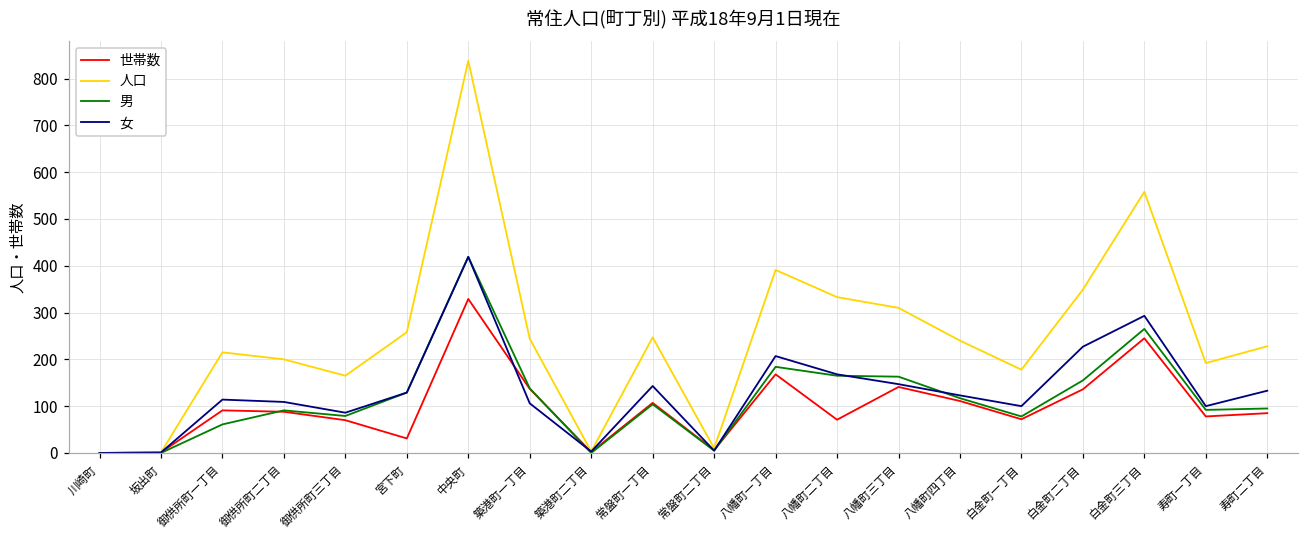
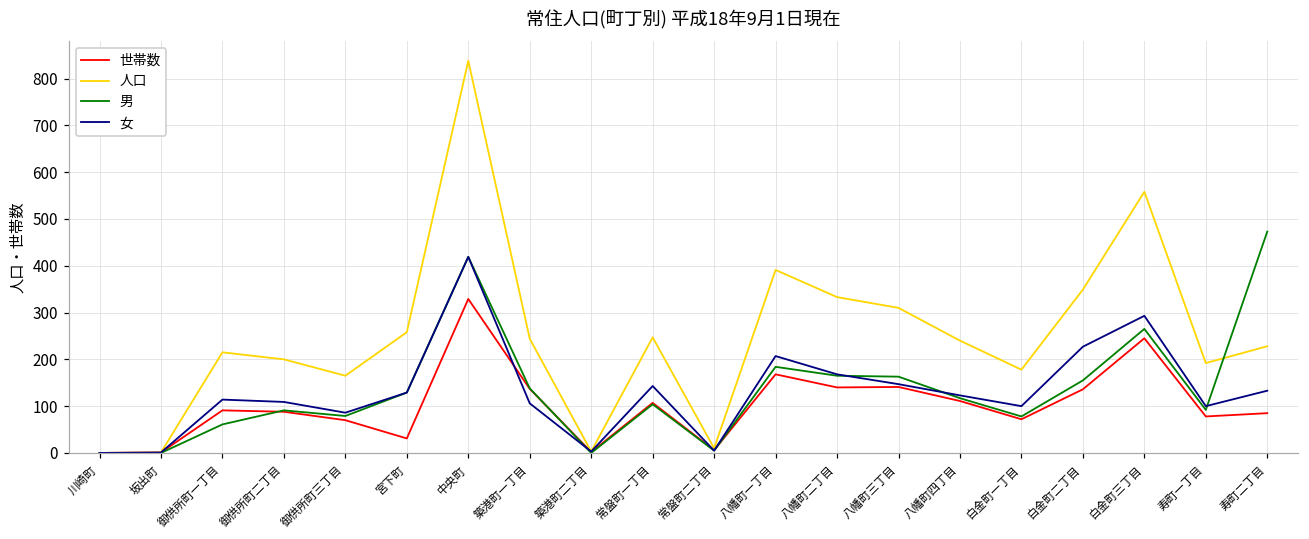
世帯数, 八幡町二丁目: 70 -> 140
男, 寿町二丁目: 100 -> 470
